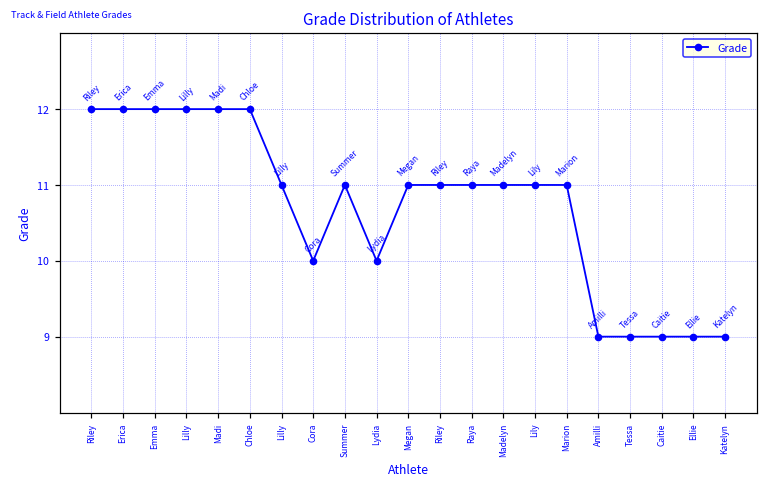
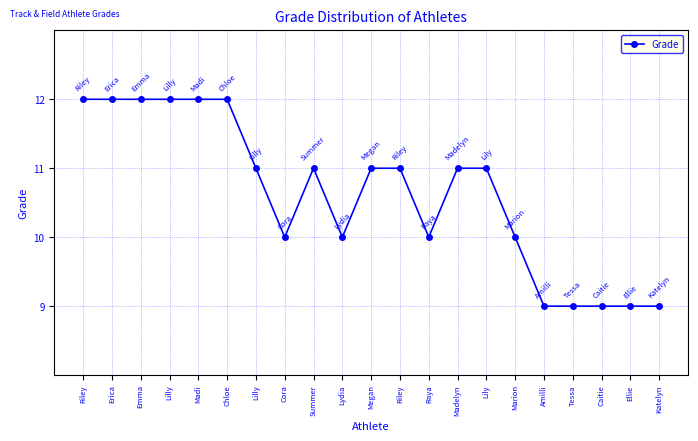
Raya: 11 -> 10
Marion: 11 -> 10
